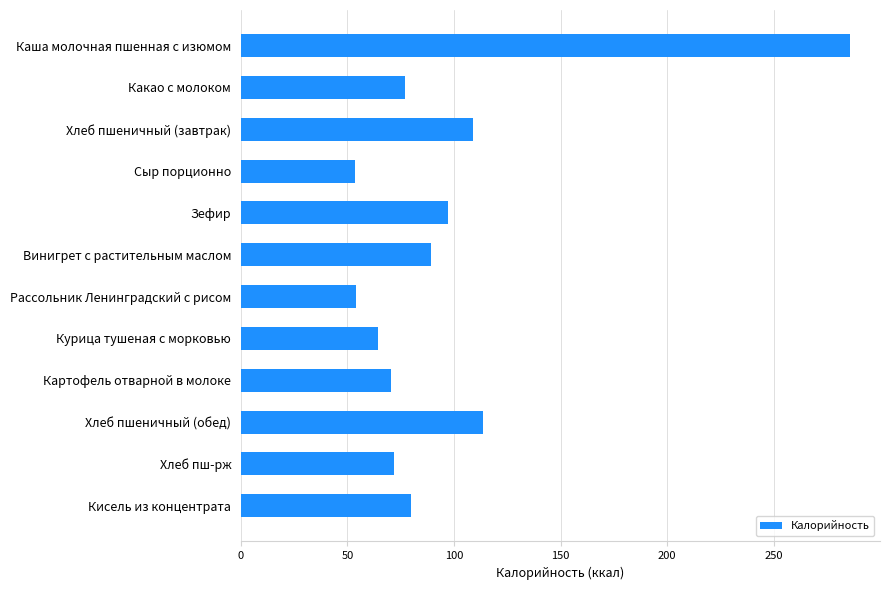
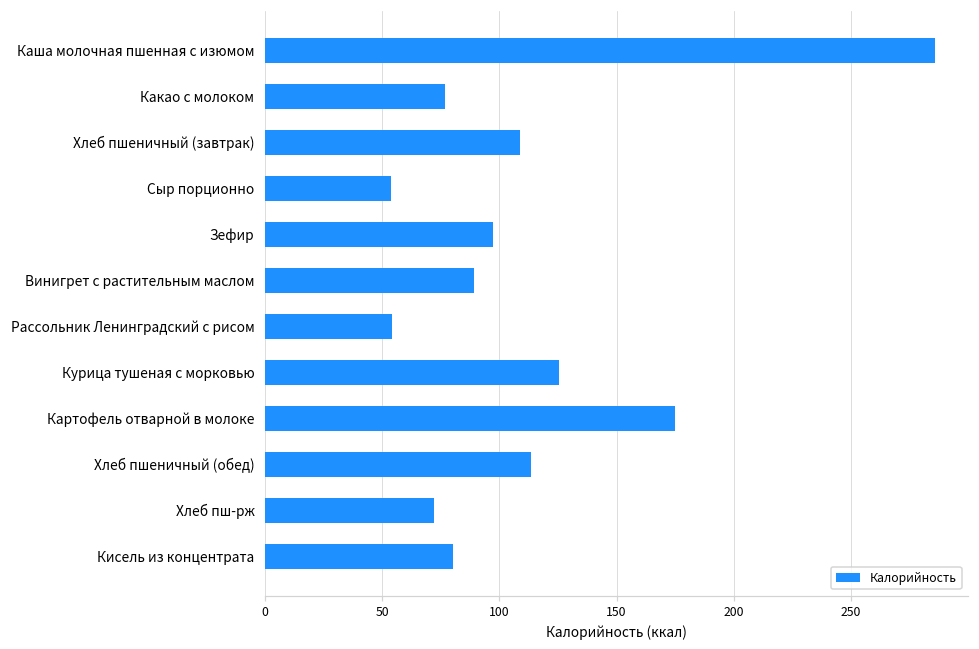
Курица тушеная с морковью: 64 -> 125
Картофель отварной в молоке: 70 -> 175
